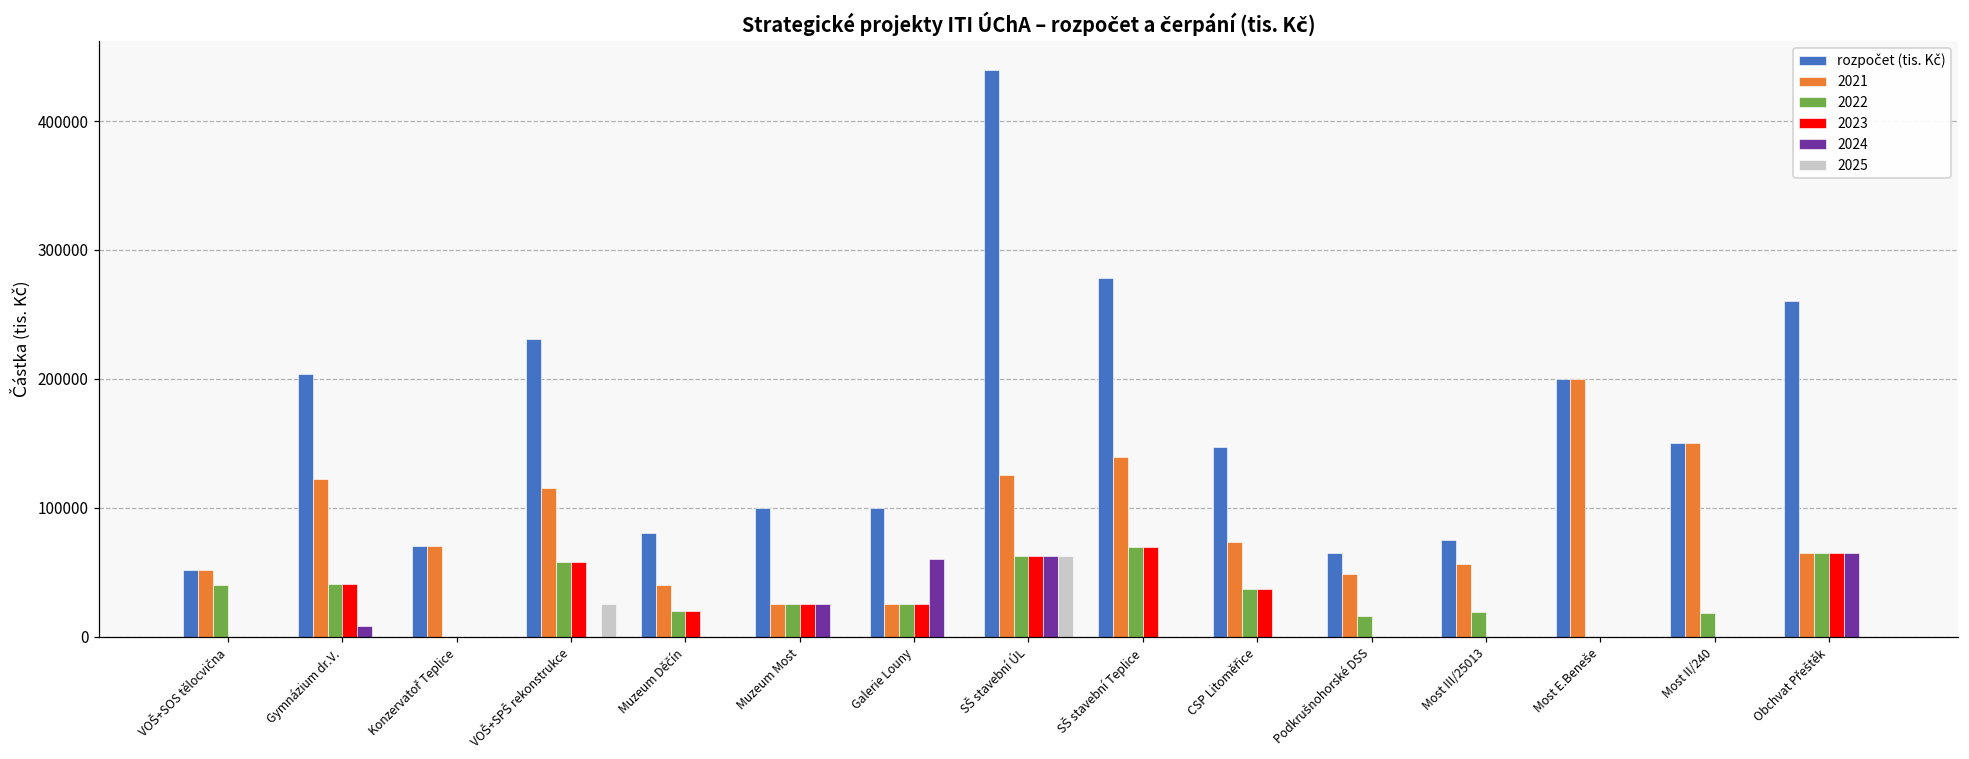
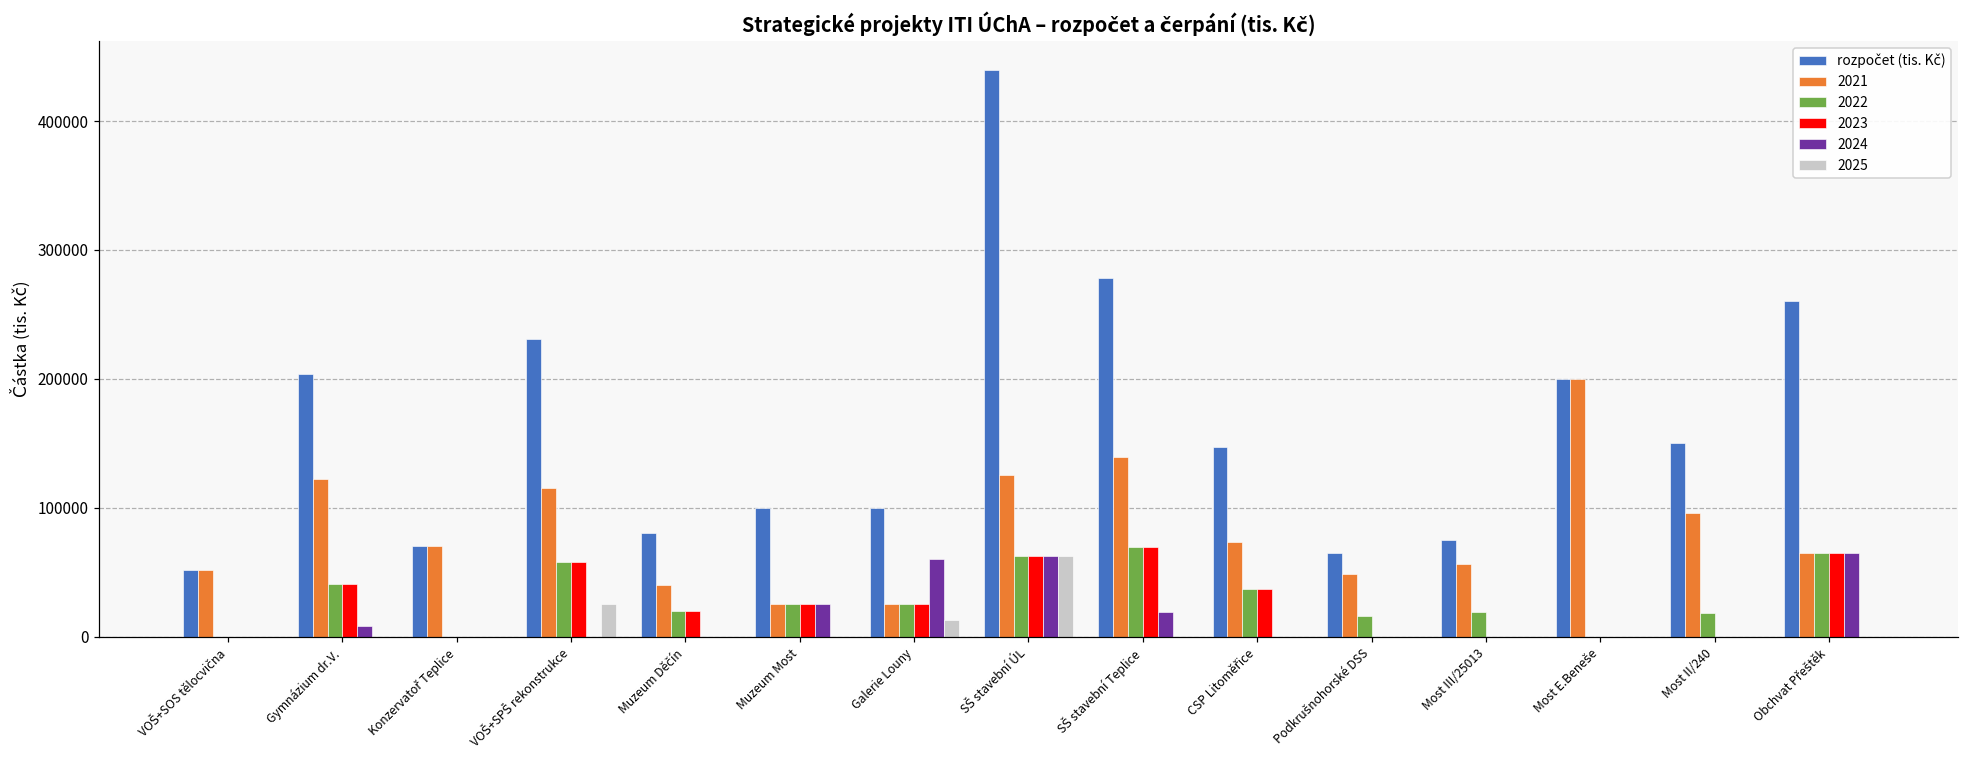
2022, VOŠ+SOS tělocvična: 40000 -> 0
2025, Galerie Louny: 0 -> 13000
2024, SŠ stavební Teplice: 0 -> 19000
2021, Most II/240: 150000 -> 96000
